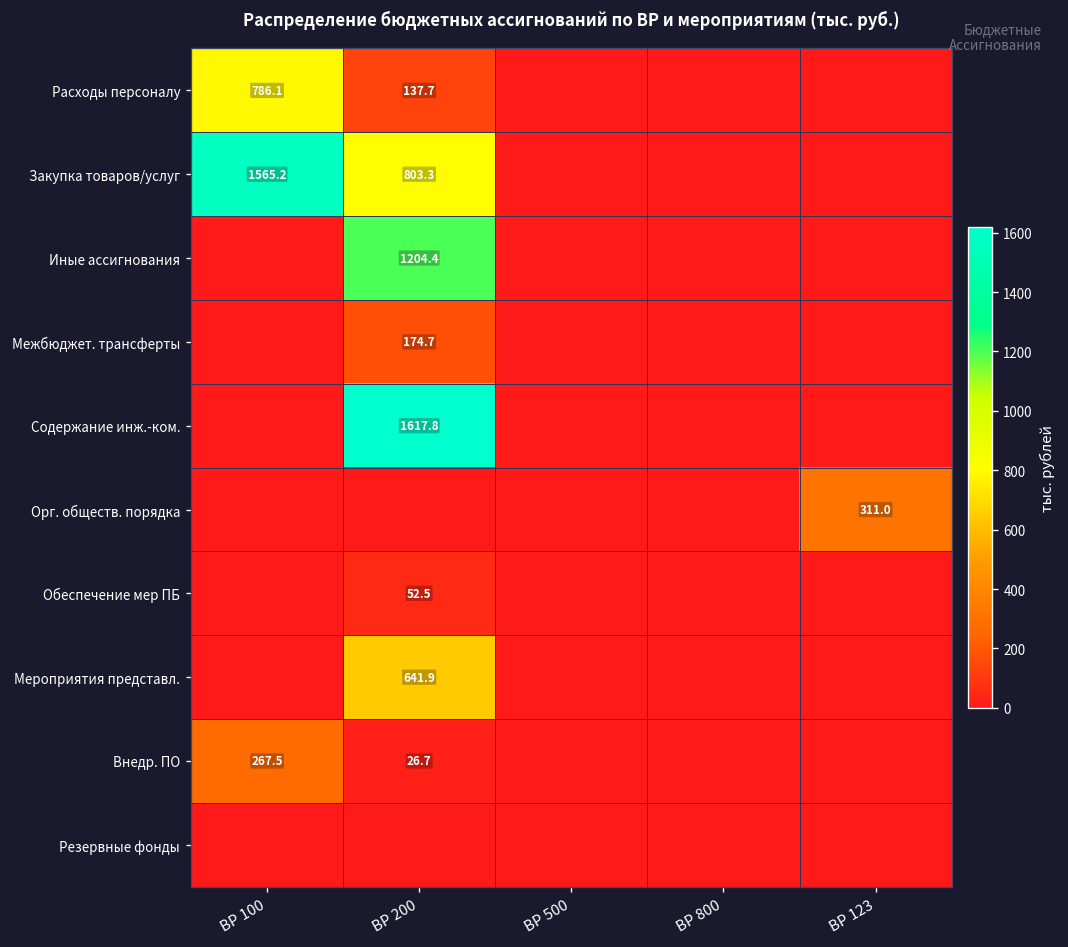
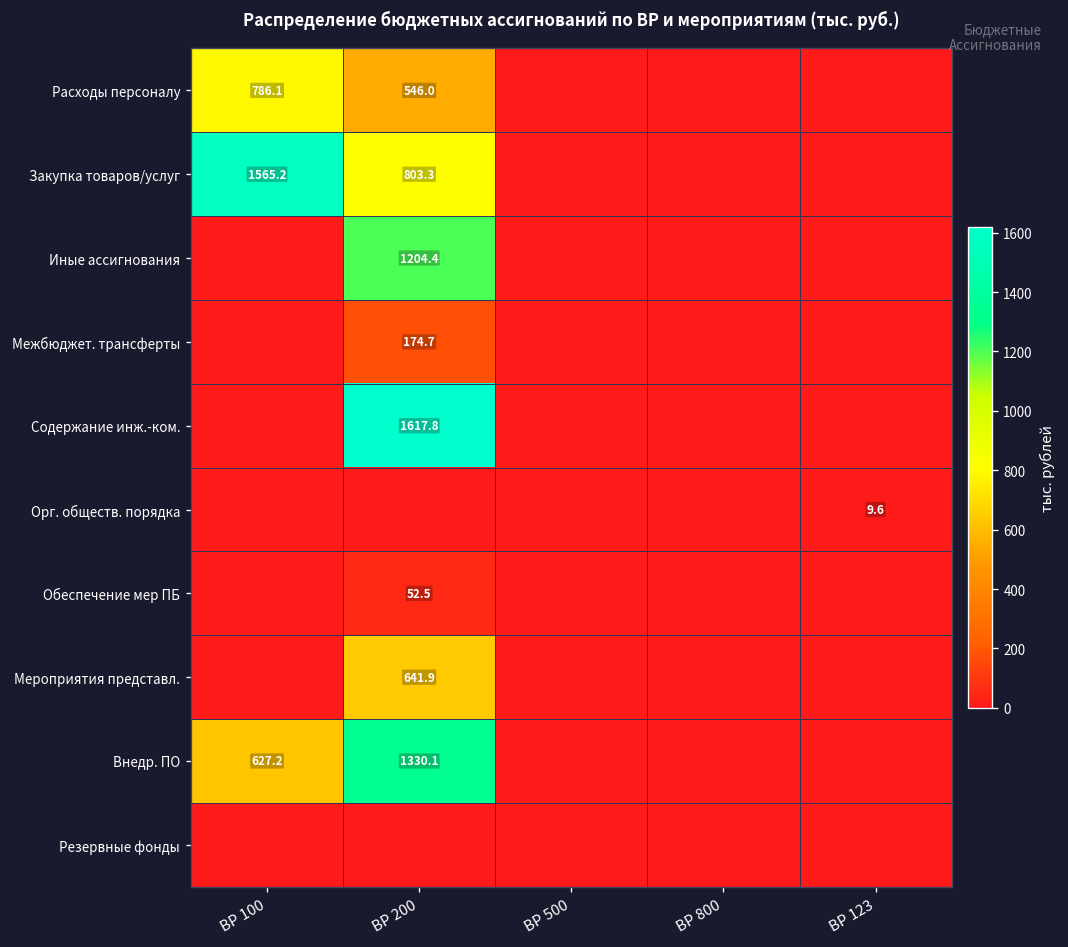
Расходы персоналу, ВР 200: 137.7 -> 546.0
Орг. обществ. порядка, ВР 123: 311.0 -> 9.6
Внедр. ПО, ВР 100: 267.5 -> 627.2
Внедр. ПО, ВР 200: 26.7 -> 1330.1
